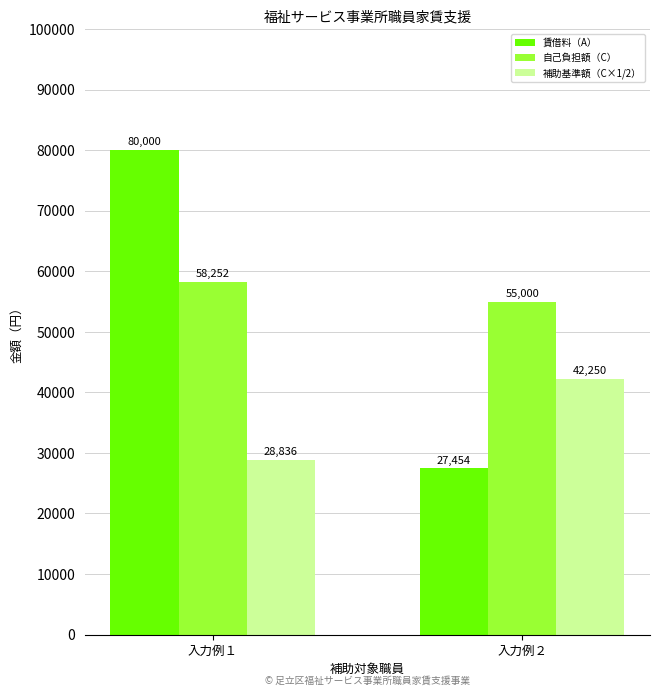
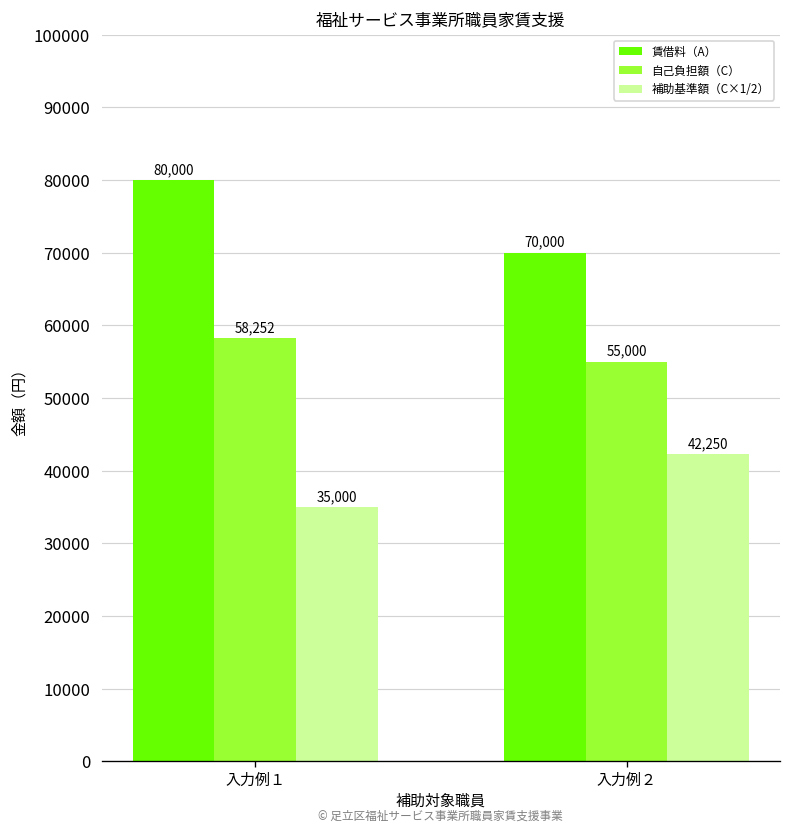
補助基準額（C×1/2）, 入力例１: 28,836 -> 35,000
賃借料（A）, 入力例２: 27,454 -> 70,000
